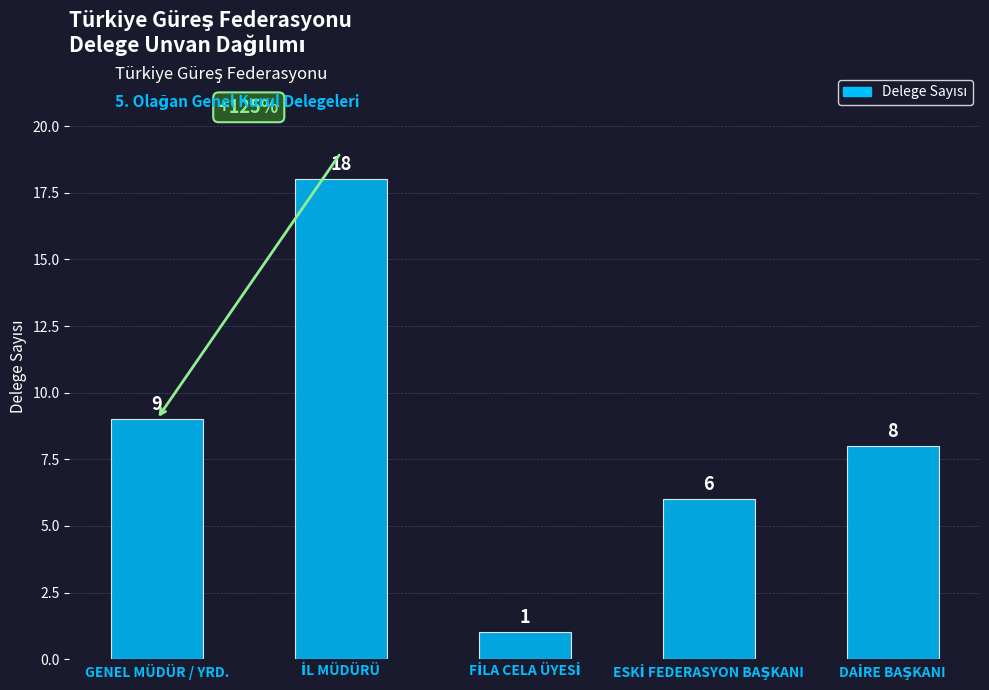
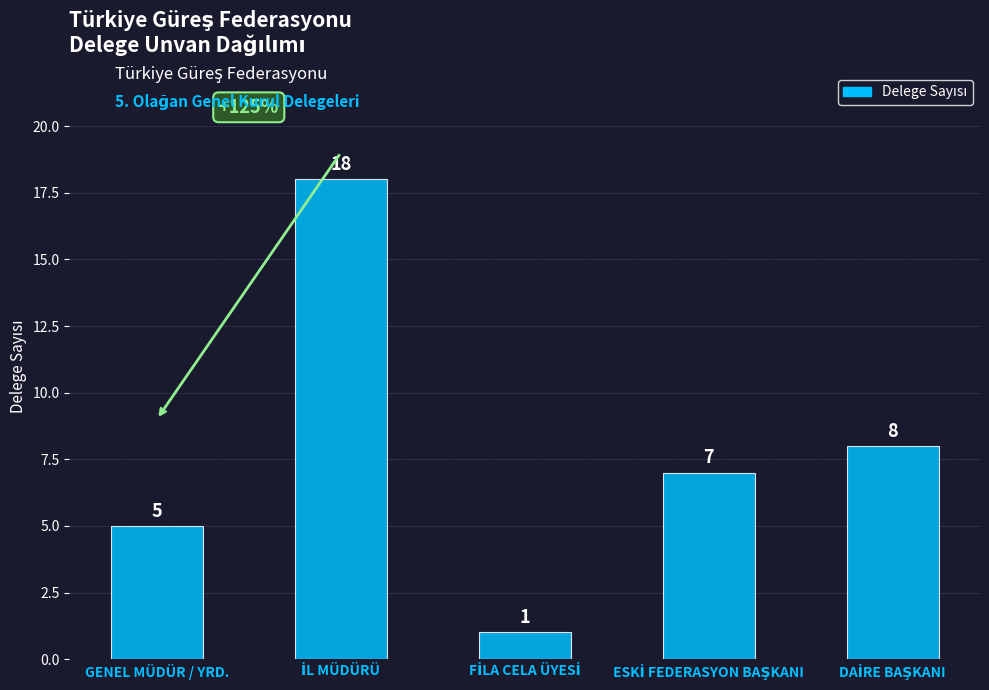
GENEL MÜDÜR / YRD.: 9 -> 5
ESKİ FEDERASYON BAŞKANI: 6 -> 7
